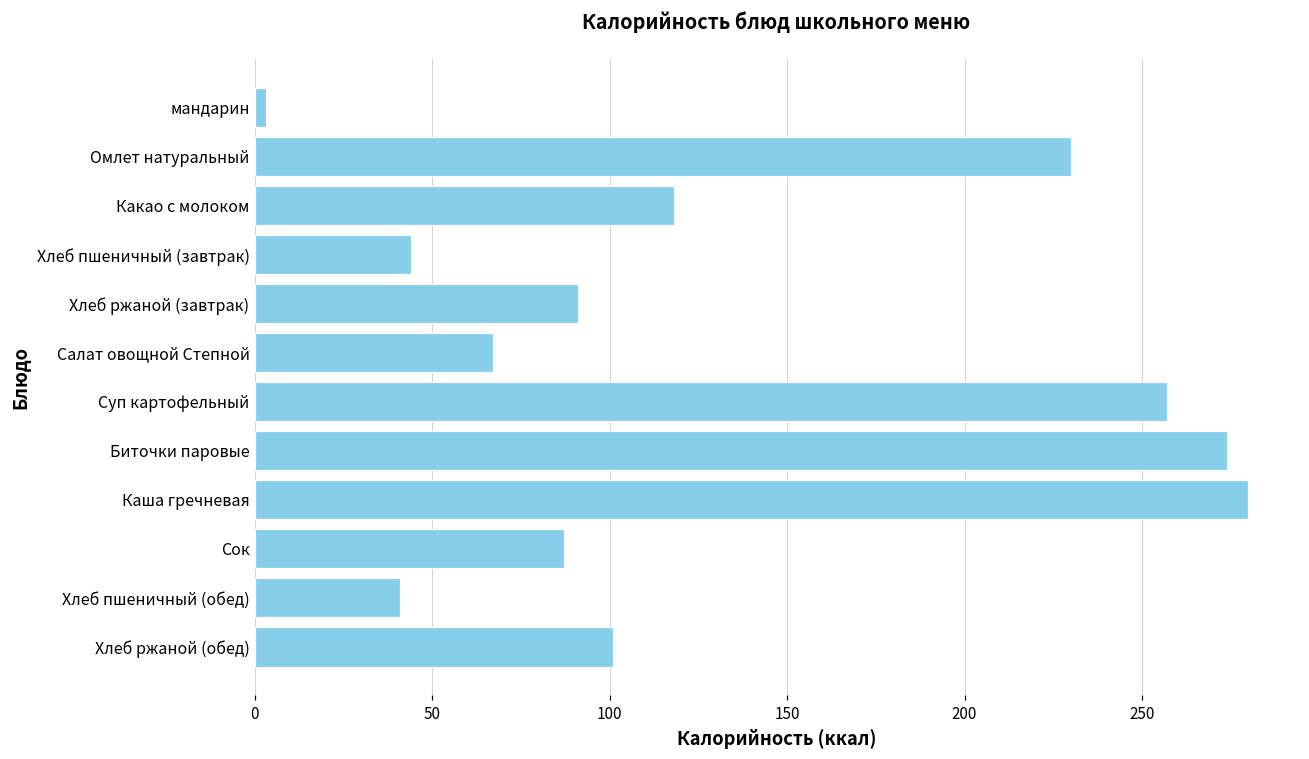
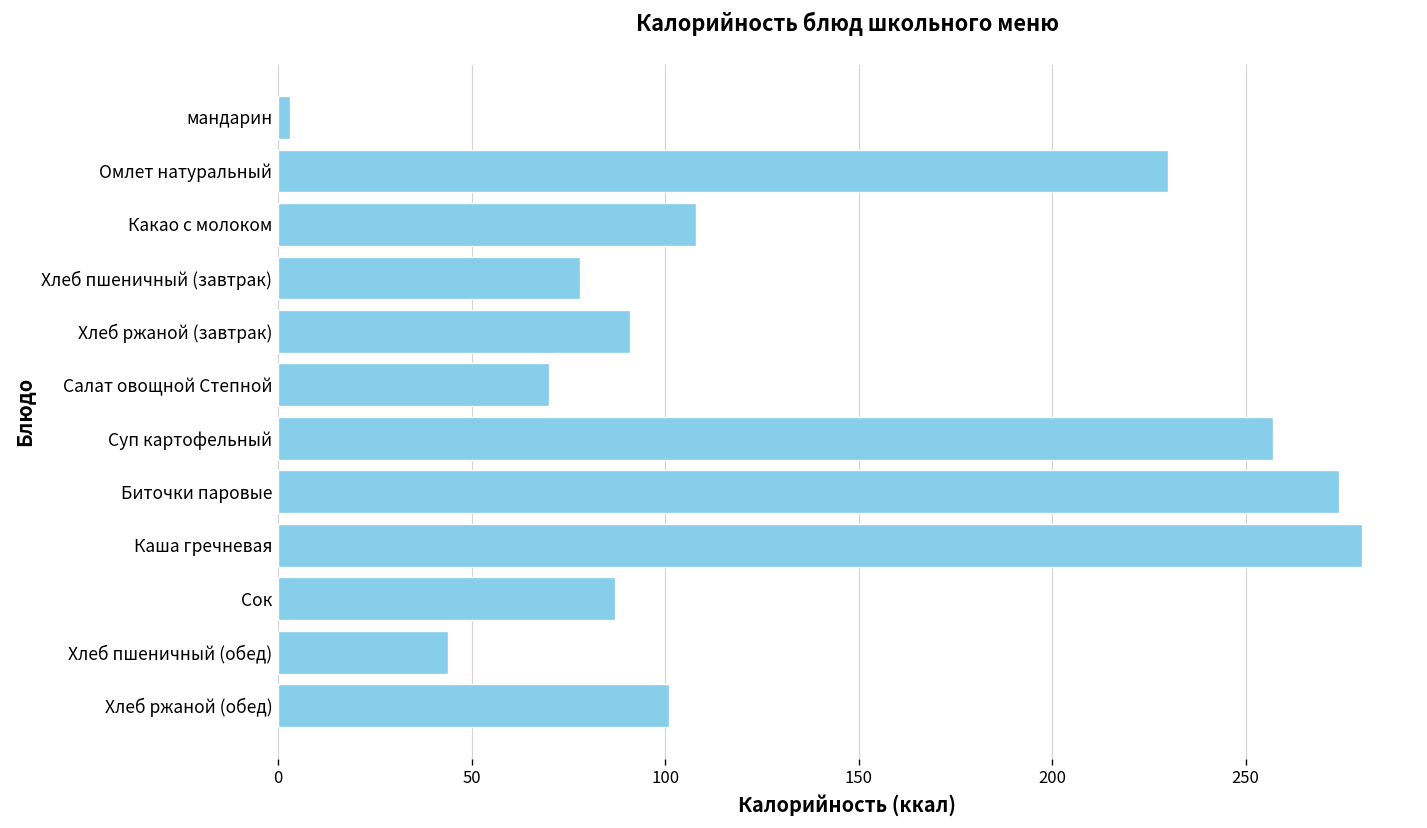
Какао с молоком: 118 -> 108
Хлеб пшеничный (завтрак): 44 -> 78
Салат овощной Степной: 67 -> 70
Хлеб пшеничный (обед): 41 -> 44
